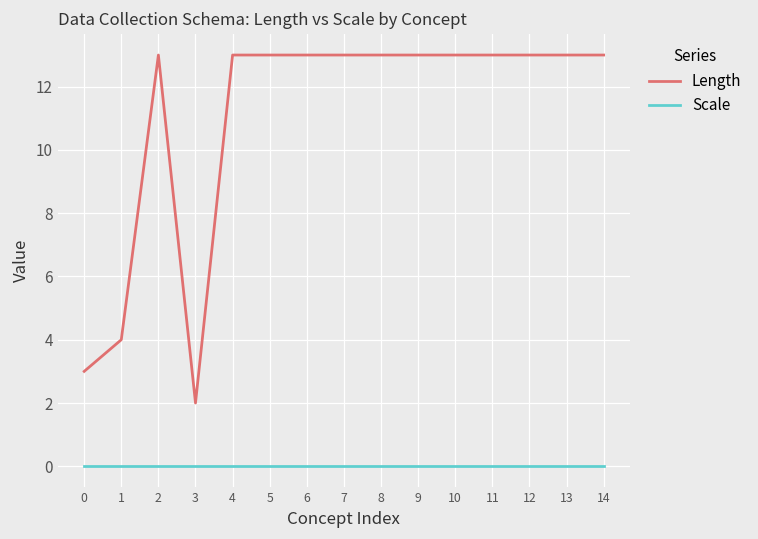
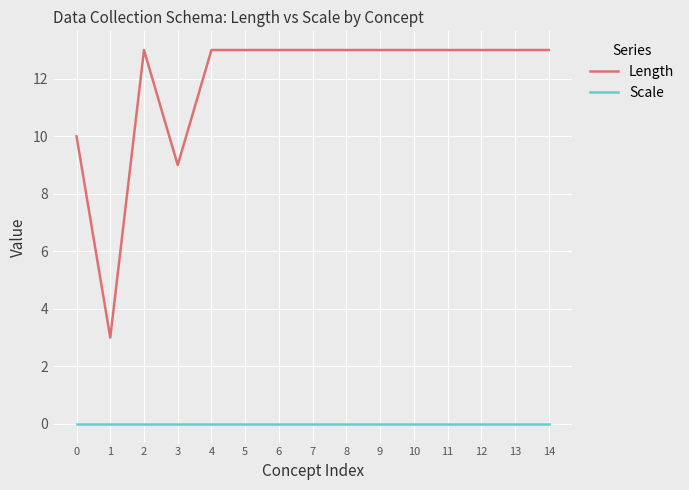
Length, 0: 3 -> 10
Length, 1: 4 -> 3
Length, 3: 2 -> 9
